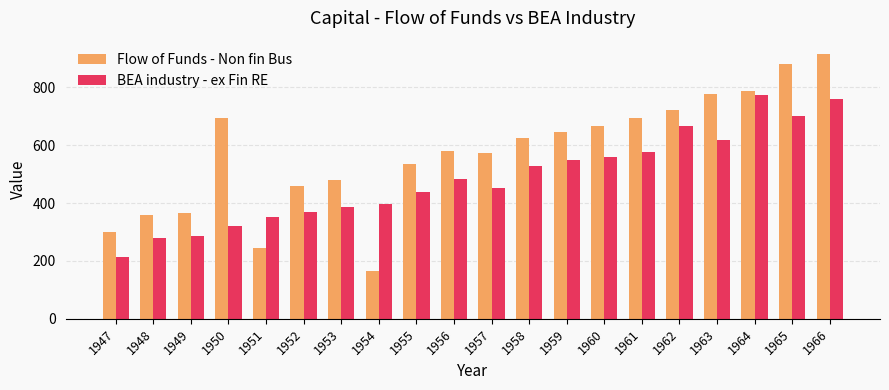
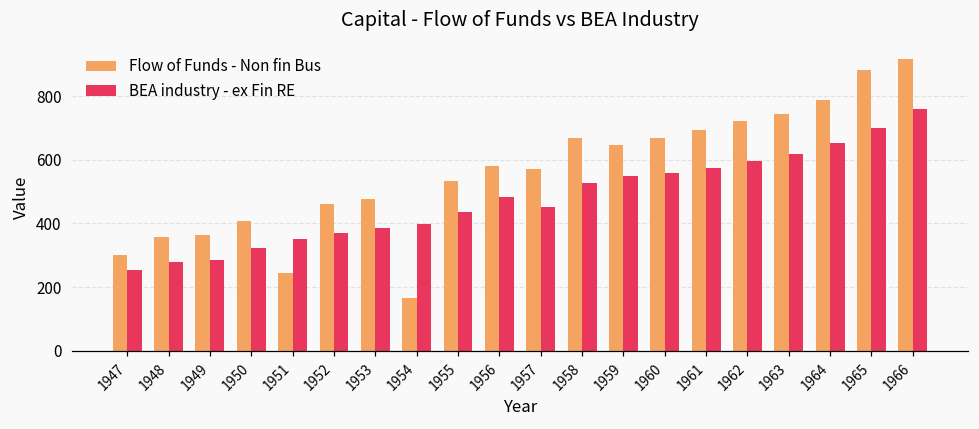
BEA industry - ex Fin RE, 1947: 210 -> 250
Flow of Funds - Non fin Bus, 1950: 690 -> 410
Flow of Funds - Non fin Bus, 1958: 620 -> 670
BEA industry - ex Fin RE, 1962: 670 -> 600
Flow of Funds - Non fin Bus, 1963: 780 -> 740
BEA industry - ex Fin RE, 1964: 770 -> 650
